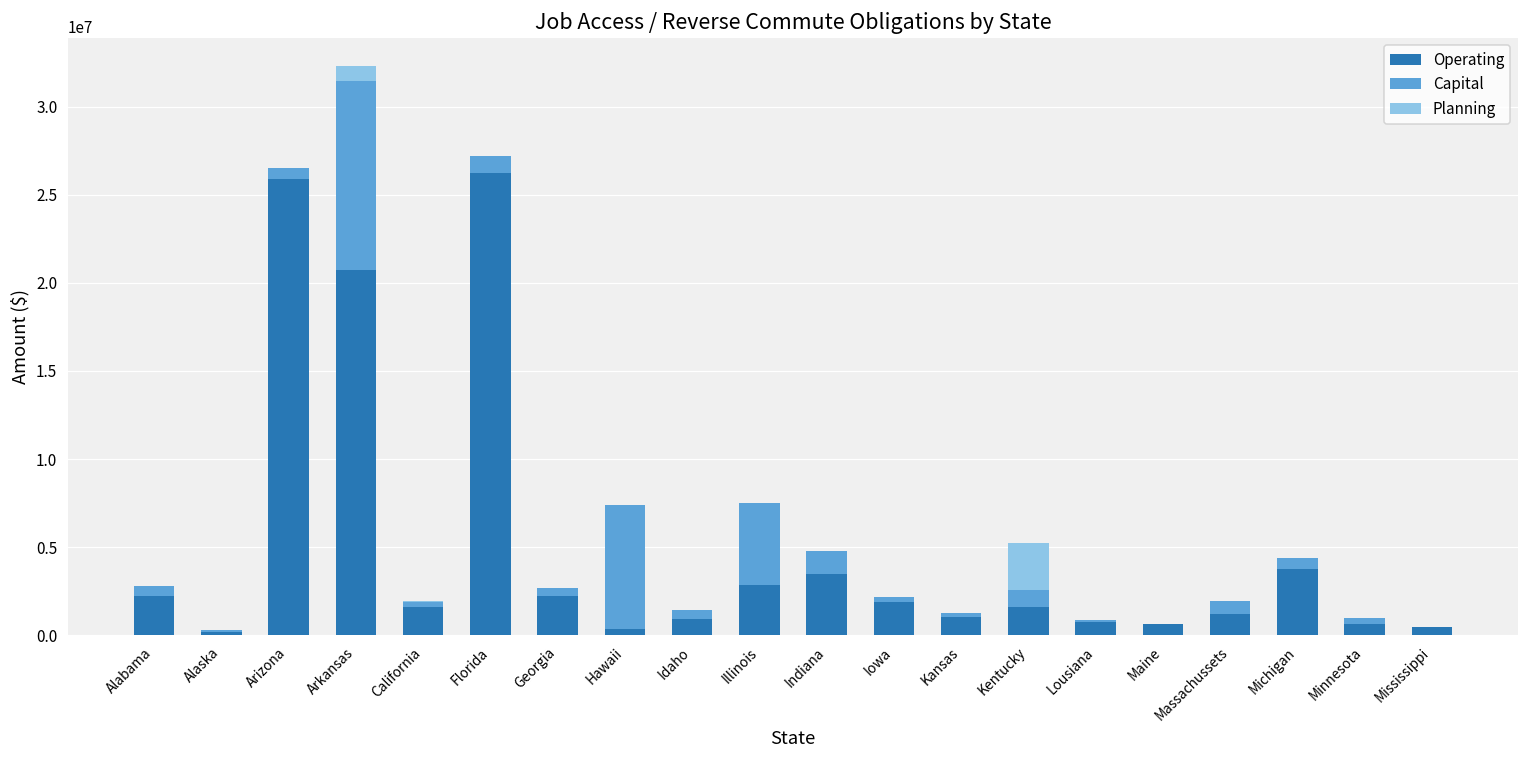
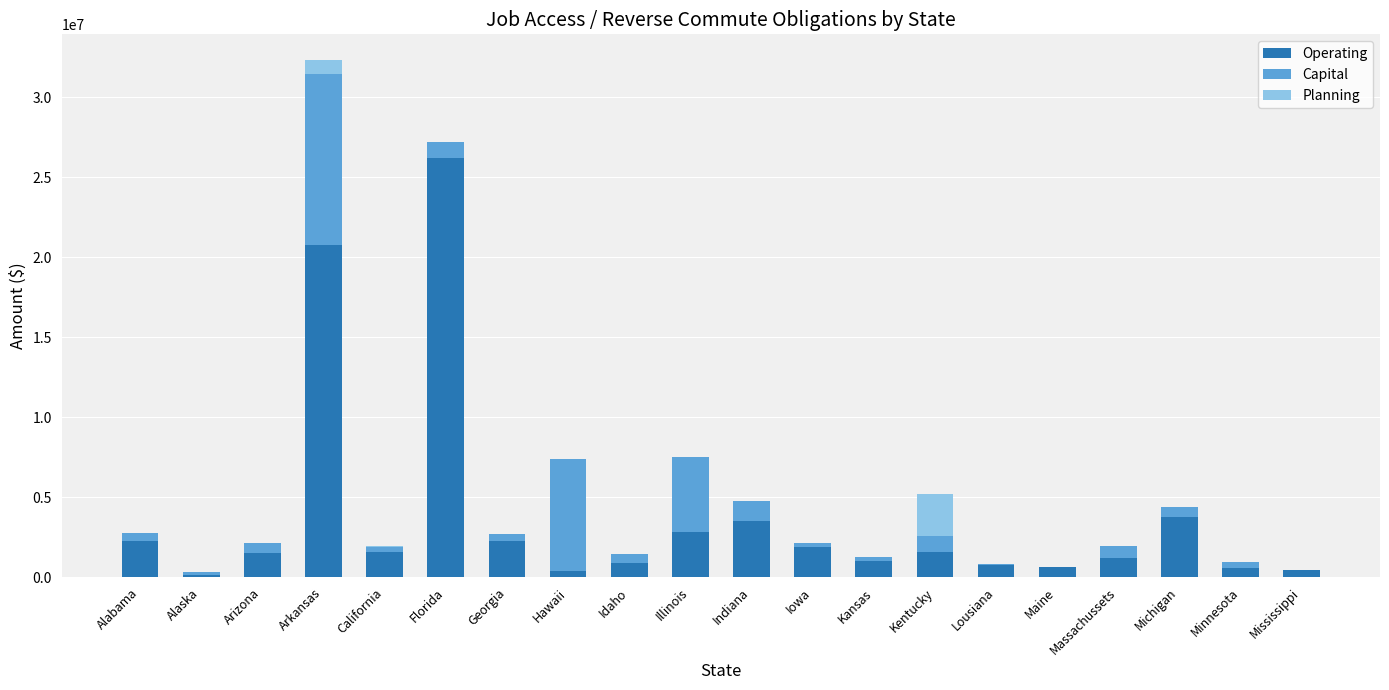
Operating, Arizona: 25900000 -> 1500000
